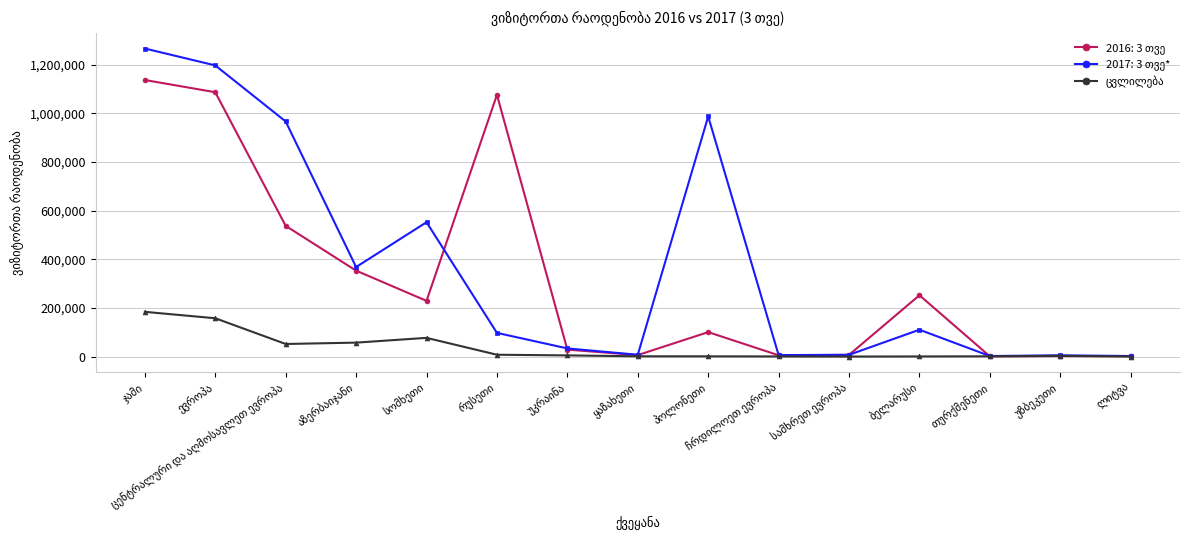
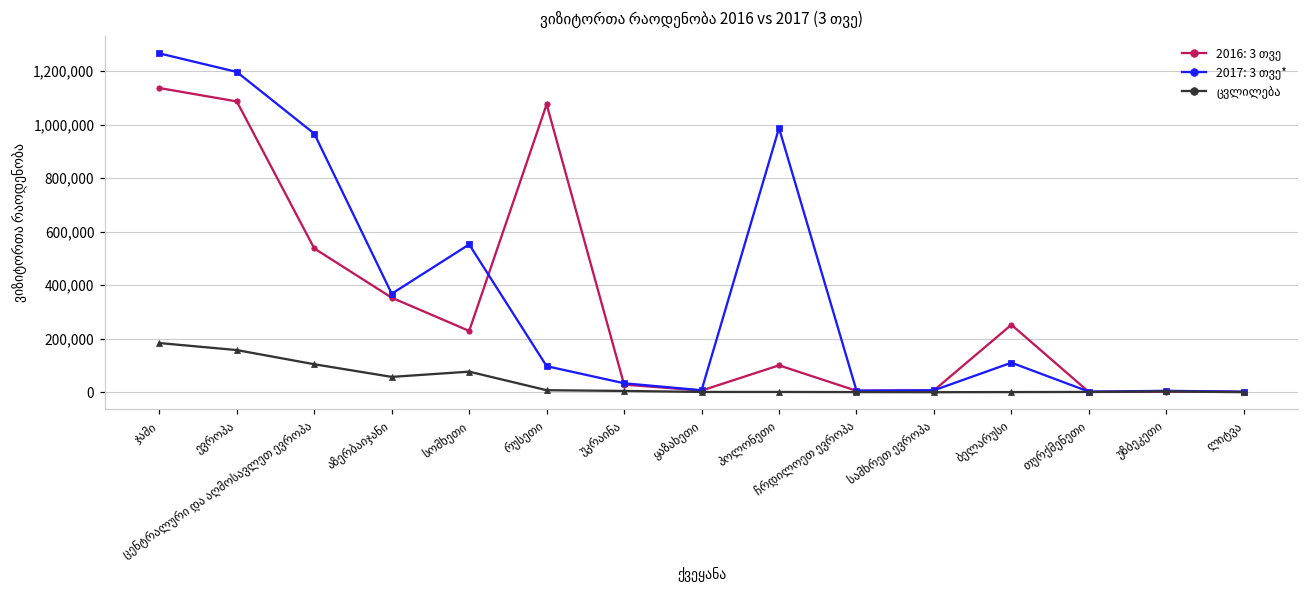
ცვლილება, ცენტრალური და აღმოსავლეთ ევროპა: 50,000 -> 100,000
